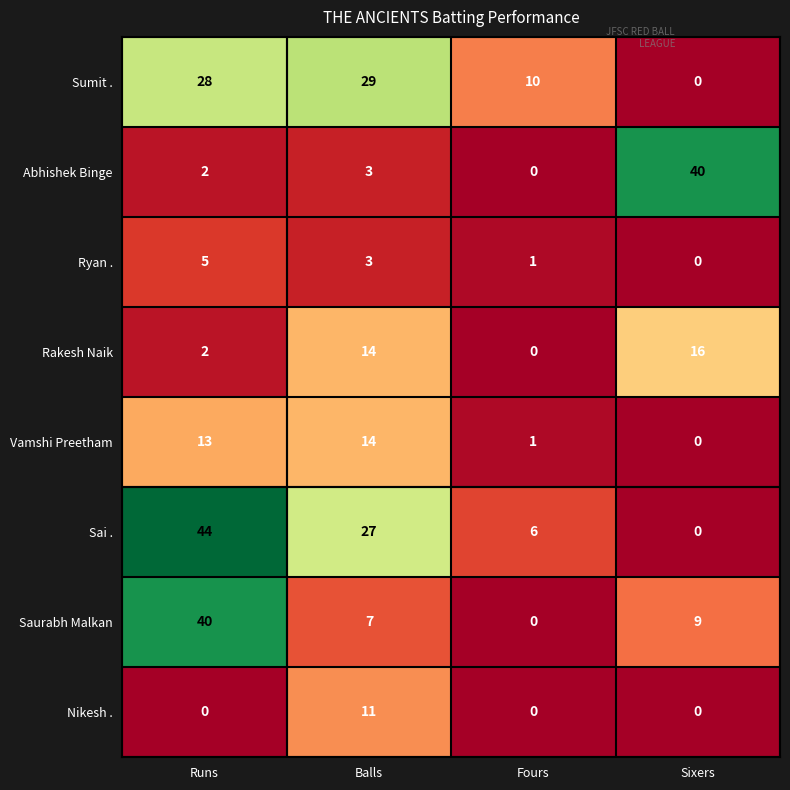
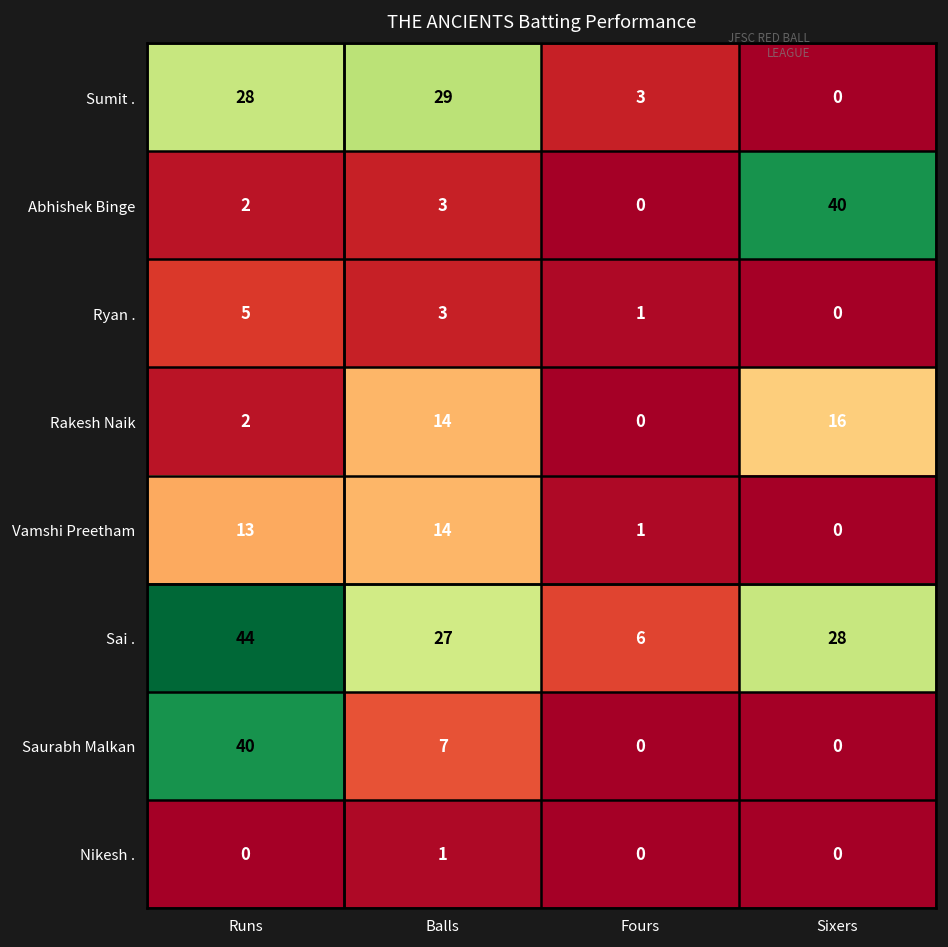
Sumit ., Fours: 10 -> 3
Sai ., Sixers: 0 -> 28
Saurabh Malkan, Sixers: 9 -> 0
Nikesh ., Balls: 11 -> 1
